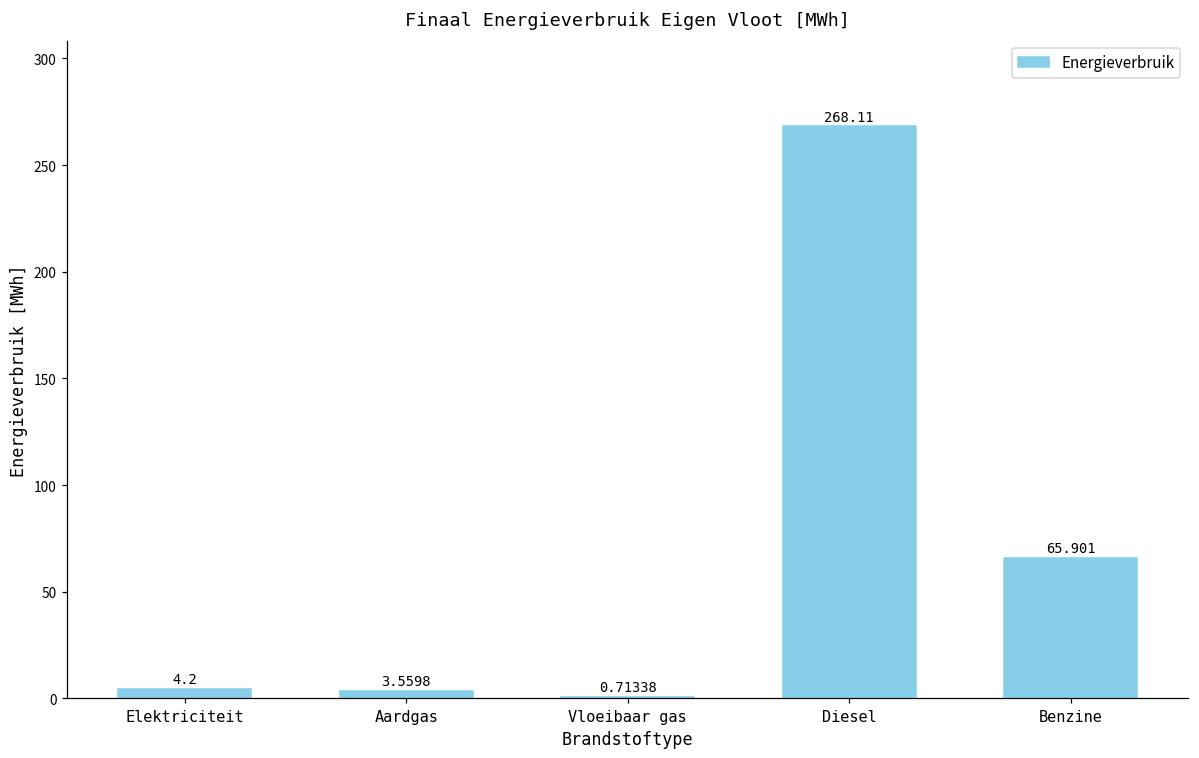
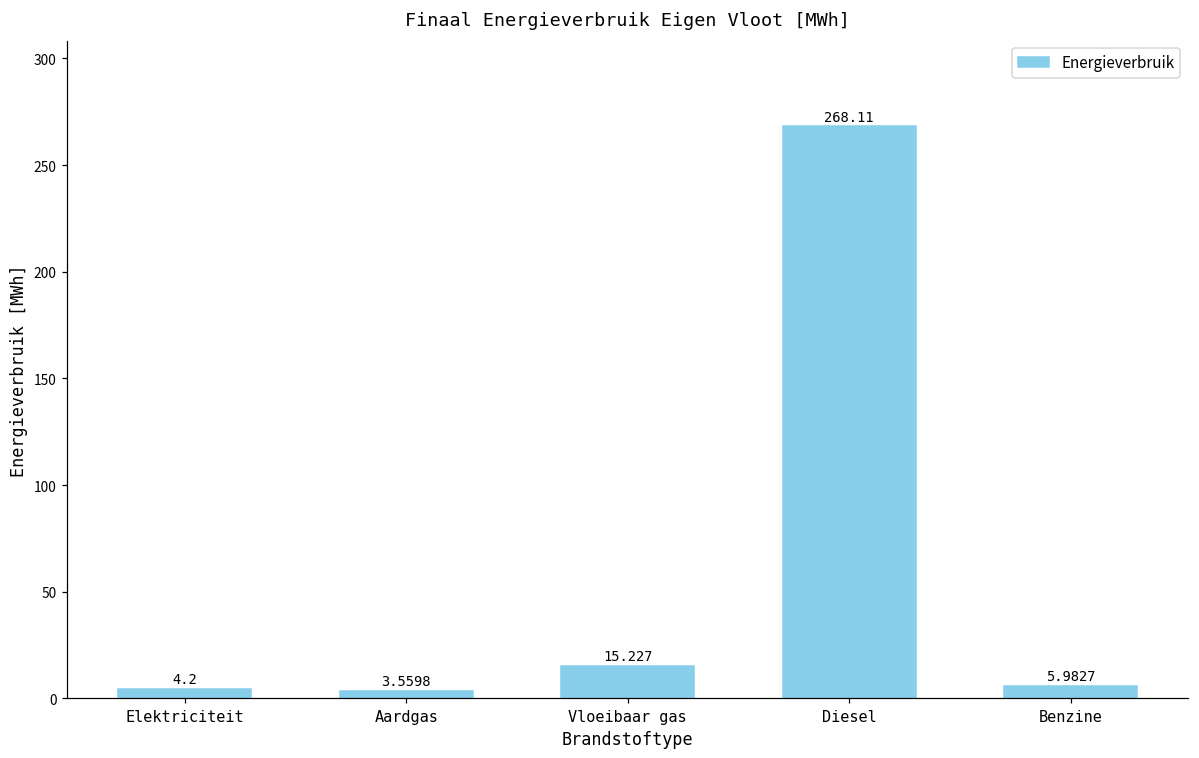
Vloeibaar gas: 0.71338 -> 15.227
Benzine: 65.901 -> 5.9827
